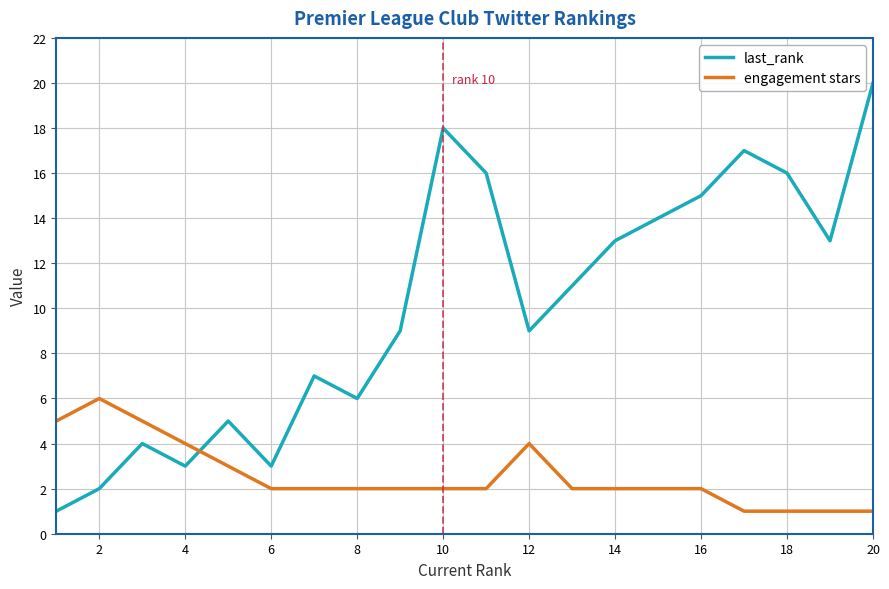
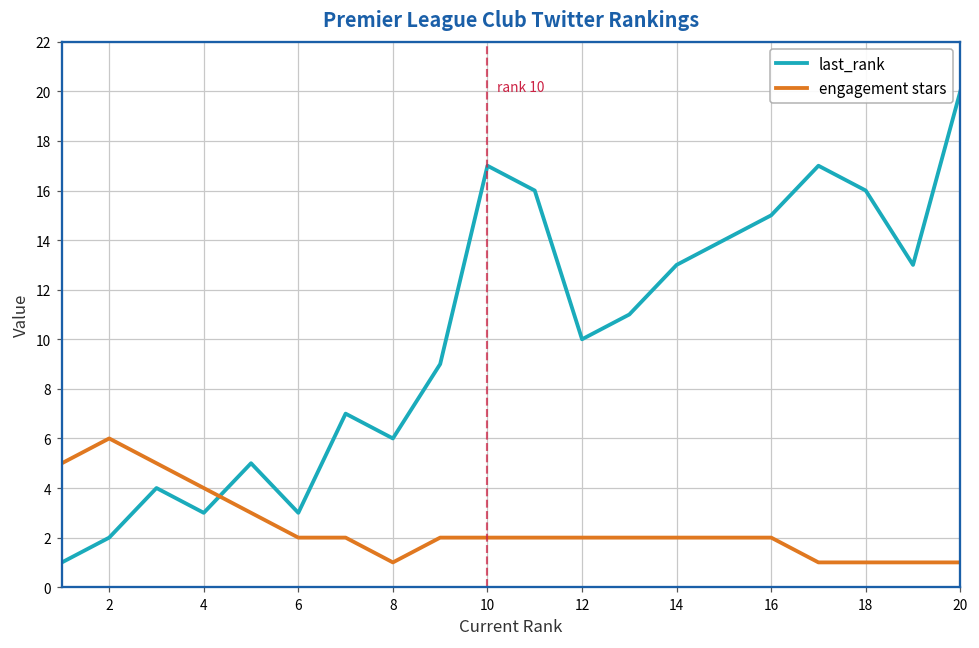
engagement stars, 8: 2 -> 1
last_rank, 10: 18 -> 17
last_rank, 12: 9 -> 10
engagement stars, 12: 4 -> 2
